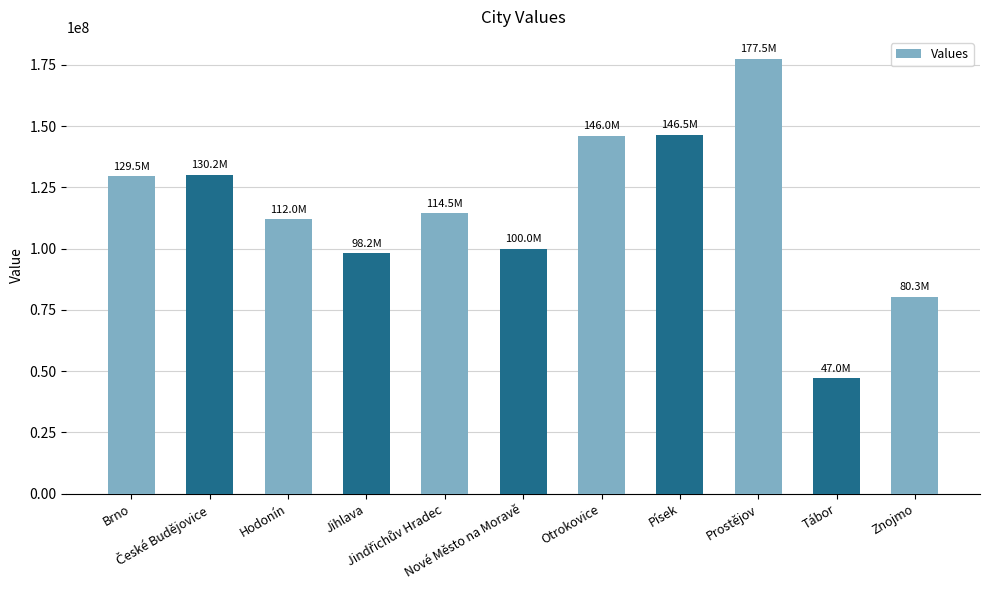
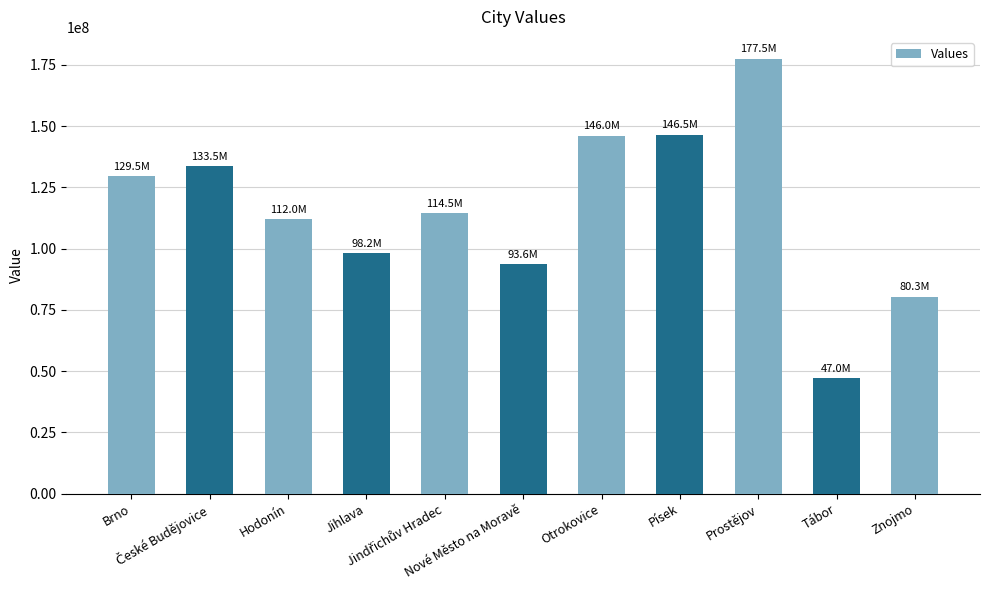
České Budějovice: 130.2M -> 133.5M
Nové Město na Moravě: 100.0M -> 93.6M
